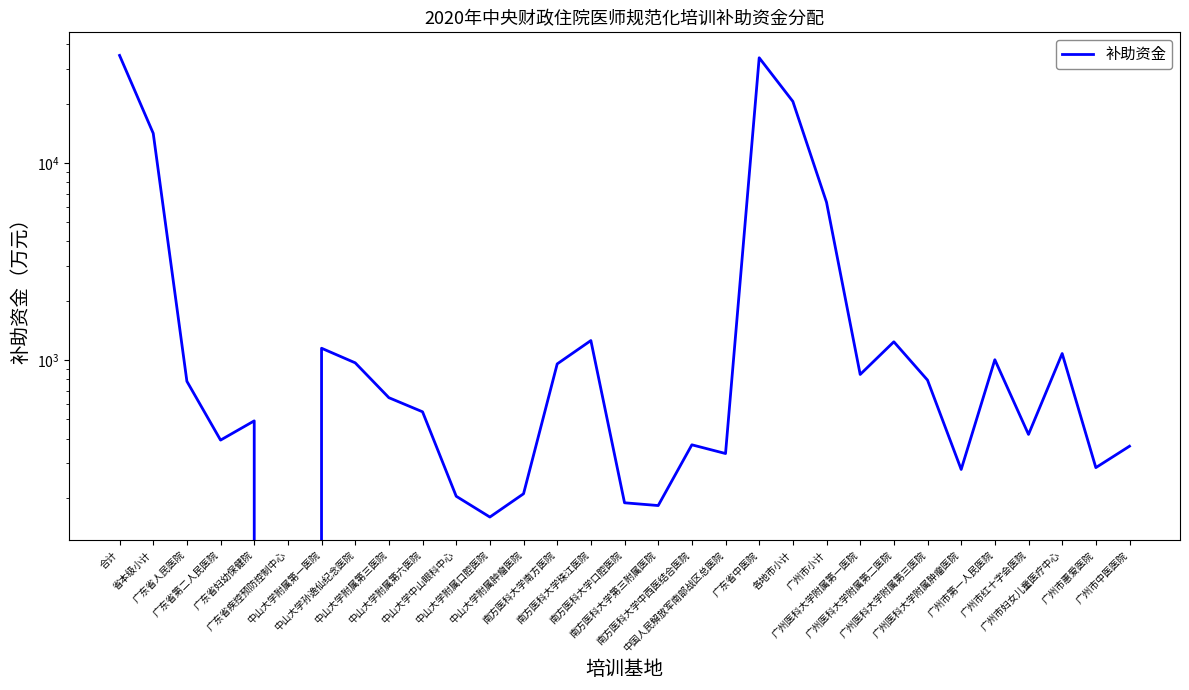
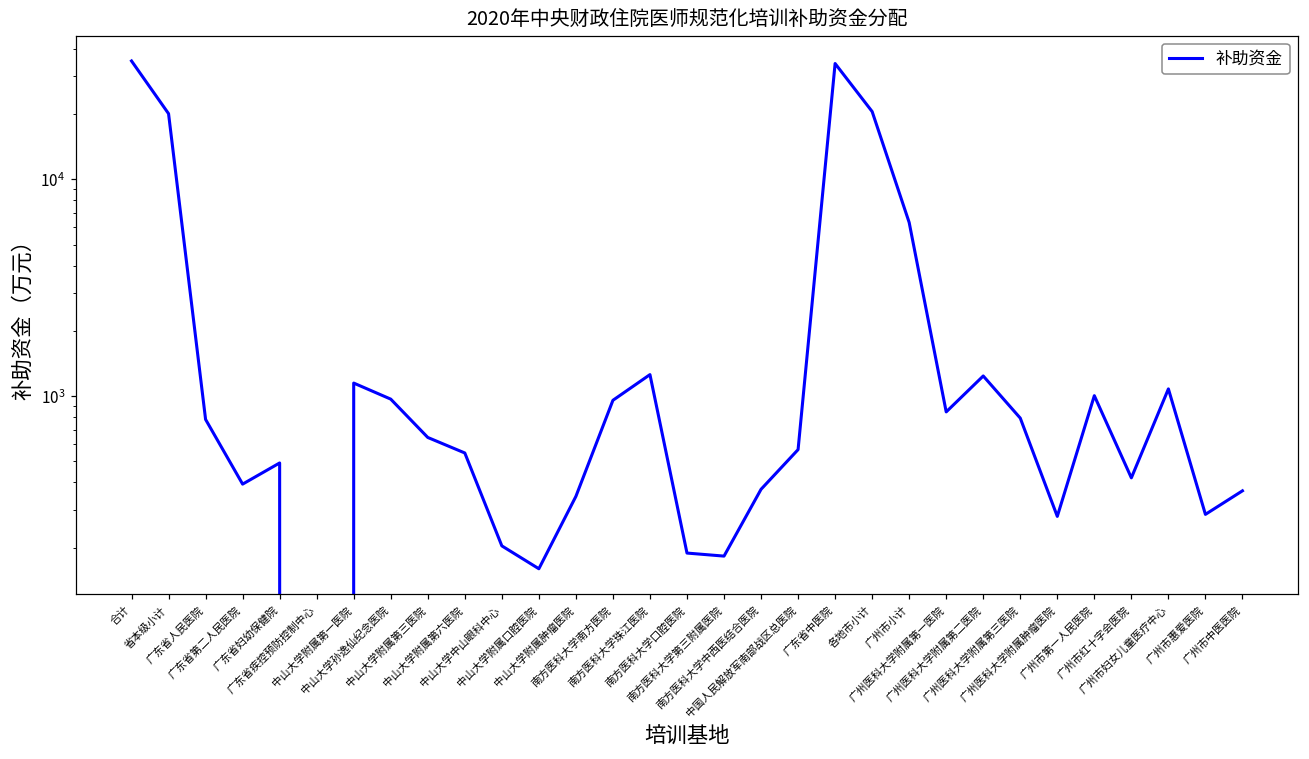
省本级小计: 14000 -> 20000
中山大学附属肿瘤医院: 210 -> 350
中国人民解放军南部战区总医院: 340 -> 570
